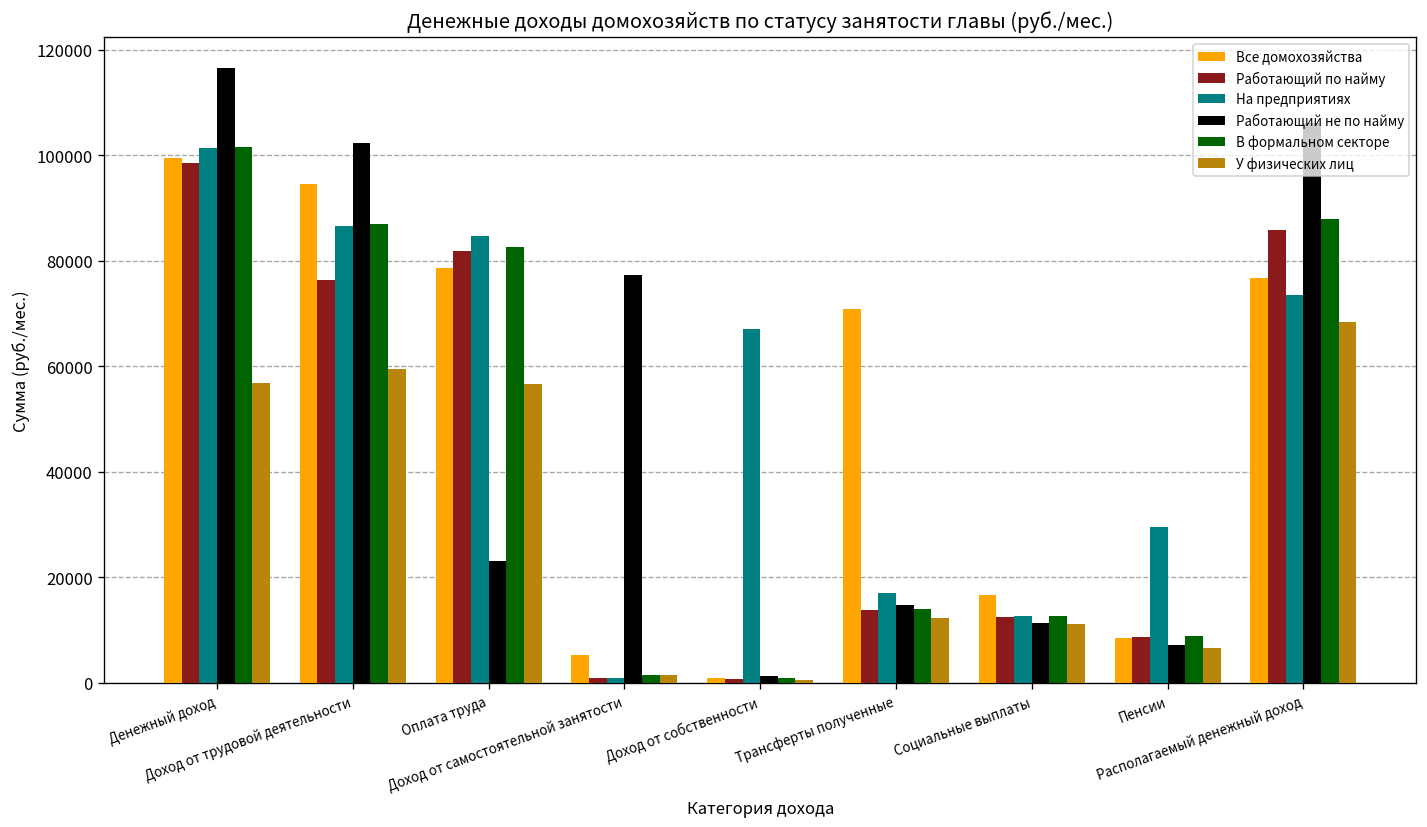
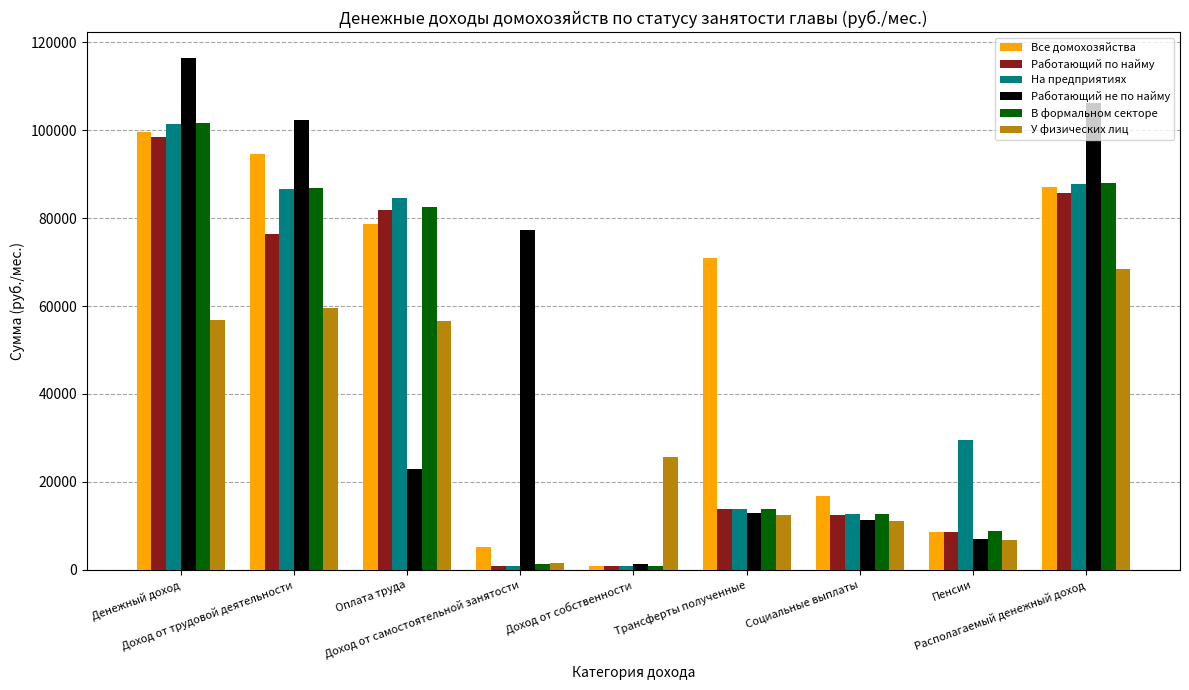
На предприятиях, Доход от собственности: 67000 -> 1000
У физических лиц, Доход от собственности: 0 -> 26000
На предприятиях, Трансферты полученные: 17000 -> 14000
Работающий не по найму, Трансферты полученные: 15000 -> 13000
Все домохозяйства, Располагаемый денежный доход: 77000 -> 87000
На предприятиях, Располагаемый денежный доход: 74000 -> 88000
